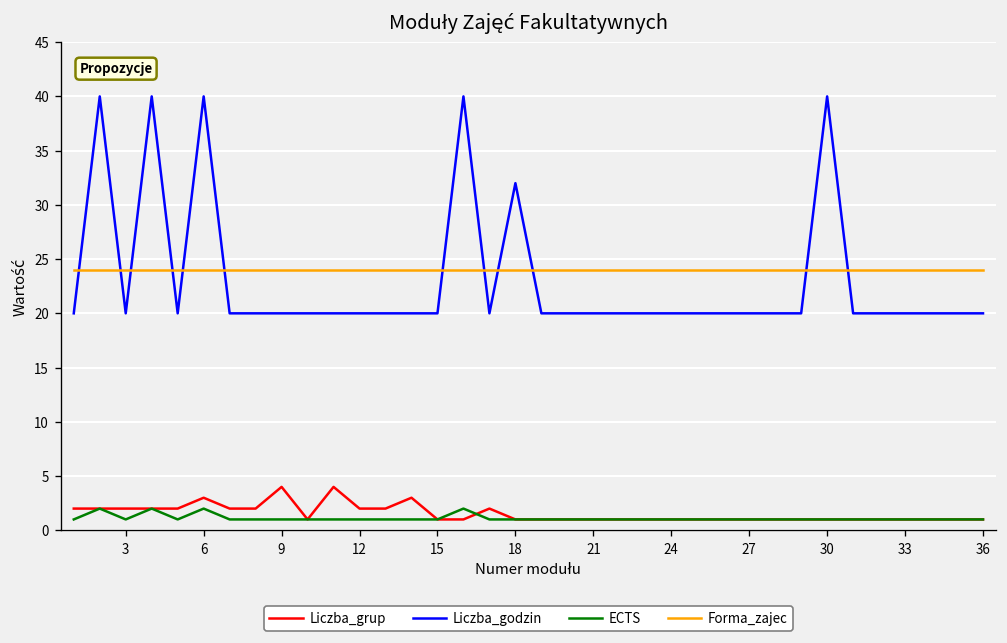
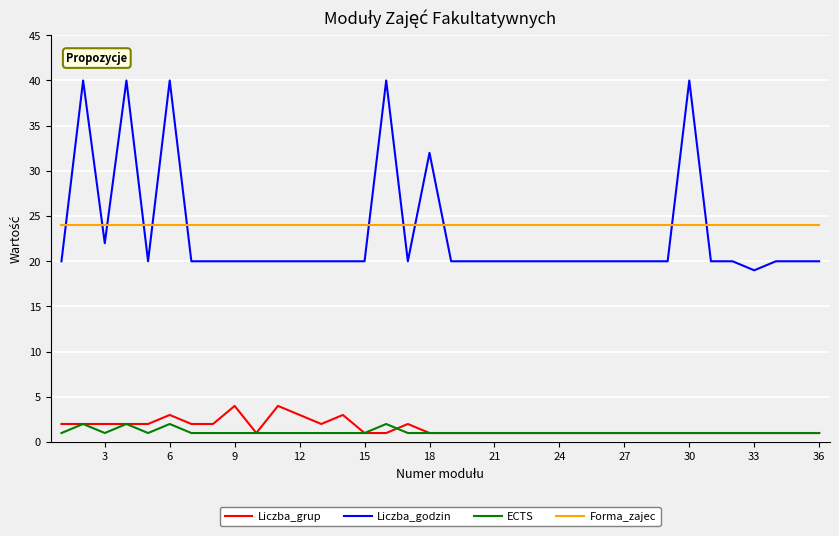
Liczba_godzin, 3: 20 -> 22
Liczba_grup, 12: 2 -> 3
Liczba_godzin, 33: 20 -> 19
